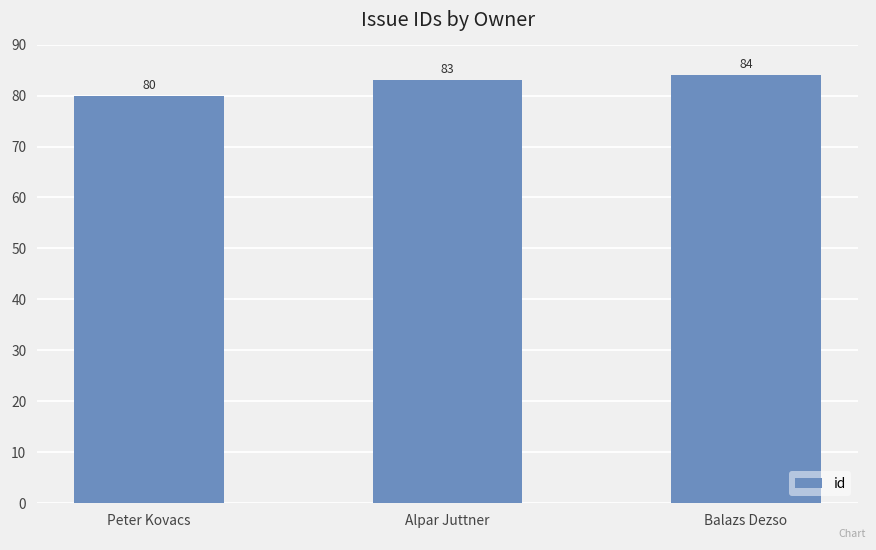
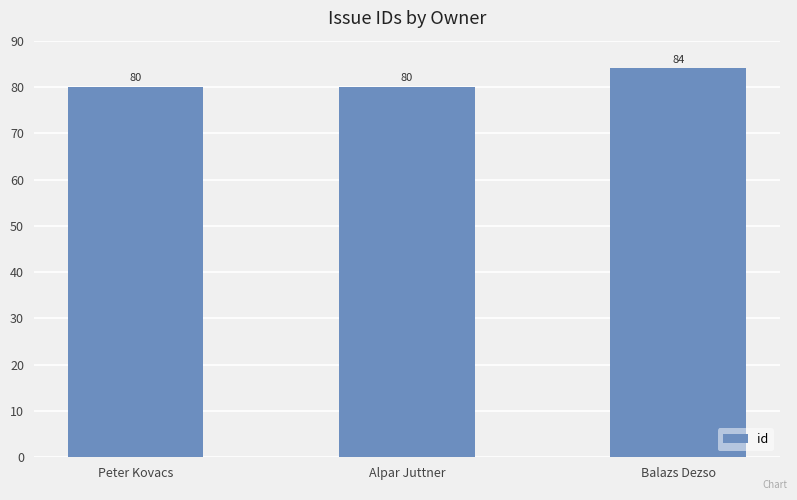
Alpar Juttner: 83 -> 80
